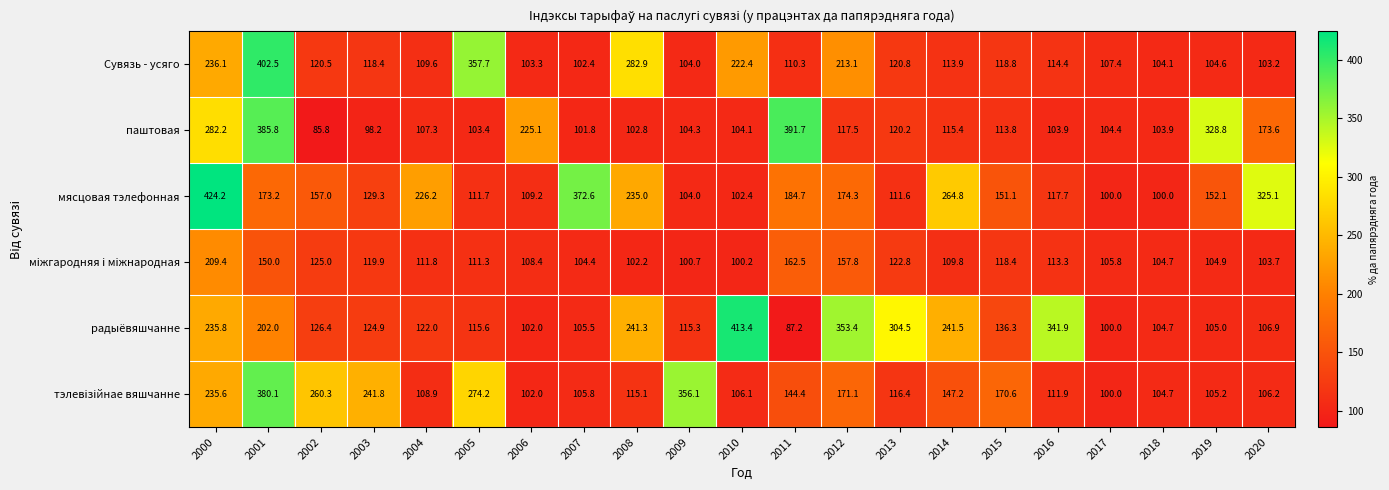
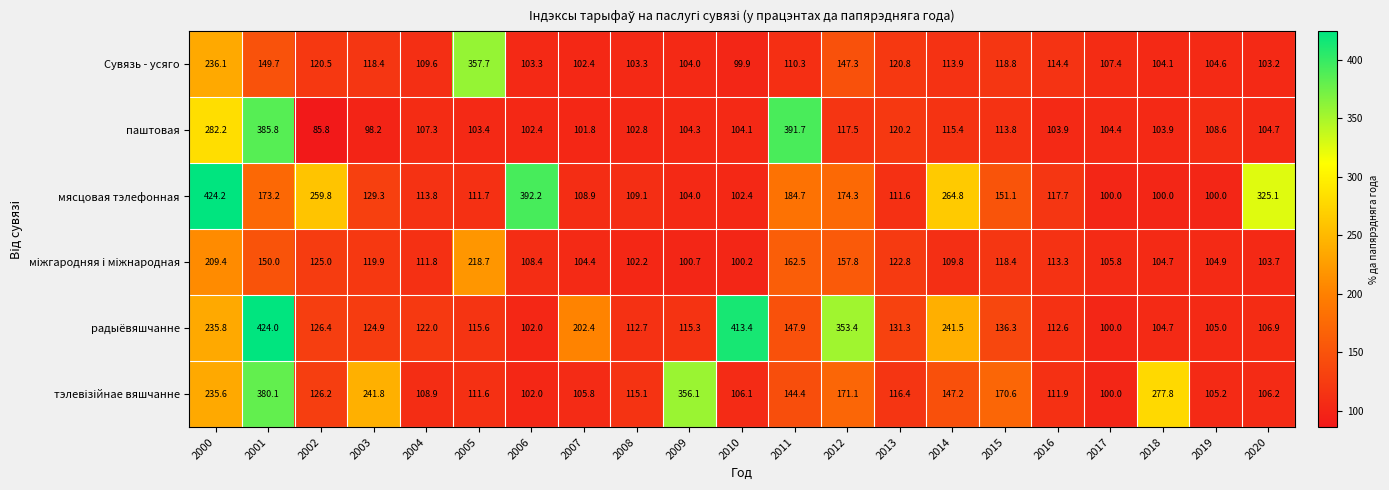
Сувязь - усяго, 2001: 402.5 -> 149.7
Сувязь - усяго, 2008: 282.9 -> 103.3
Сувязь - усяго, 2010: 222.4 -> 99.9
Сувязь - усяго, 2012: 213.1 -> 147.3
паштовая, 2006: 225.1 -> 102.4
паштовая, 2019: 328.8 -> 108.6
паштовая, 2020: 173.6 -> 104.7
мясцовая тэлефонная, 2002: 157.0 -> 259.8
мясцовая тэлефонная, 2004: 226.2 -> 113.8
мясцовая тэлефонная, 2006: 109.2 -> 392.2
мясцовая тэлефонная, 2007: 372.6 -> 108.9
мясцовая тэлефонная, 2008: 235.0 -> 109.1
мясцовая тэлефонная, 2019: 152.1 -> 100.0
міжгародняя і міжнародная, 2005: 111.3 -> 218.7
радыёвяшчанне, 2001: 202.0 -> 424.0
радыёвяшчанне, 2007: 105.5 -> 202.4
радыёвяшчанне, 2008: 241.3 -> 112.7
радыёвяшчанне, 2011: 87.2 -> 147.9
радыёвяшчанне, 2013: 304.5 -> 131.3
радыёвяшчанне, 2016: 341.9 -> 112.6
тэлевізійнае вяшчанне, 2002: 260.3 -> 126.2
тэлевізійнае вяшчанне, 2005: 274.2 -> 111.6
тэлевізійнае вяшчанне, 2018: 104.7 -> 277.8
